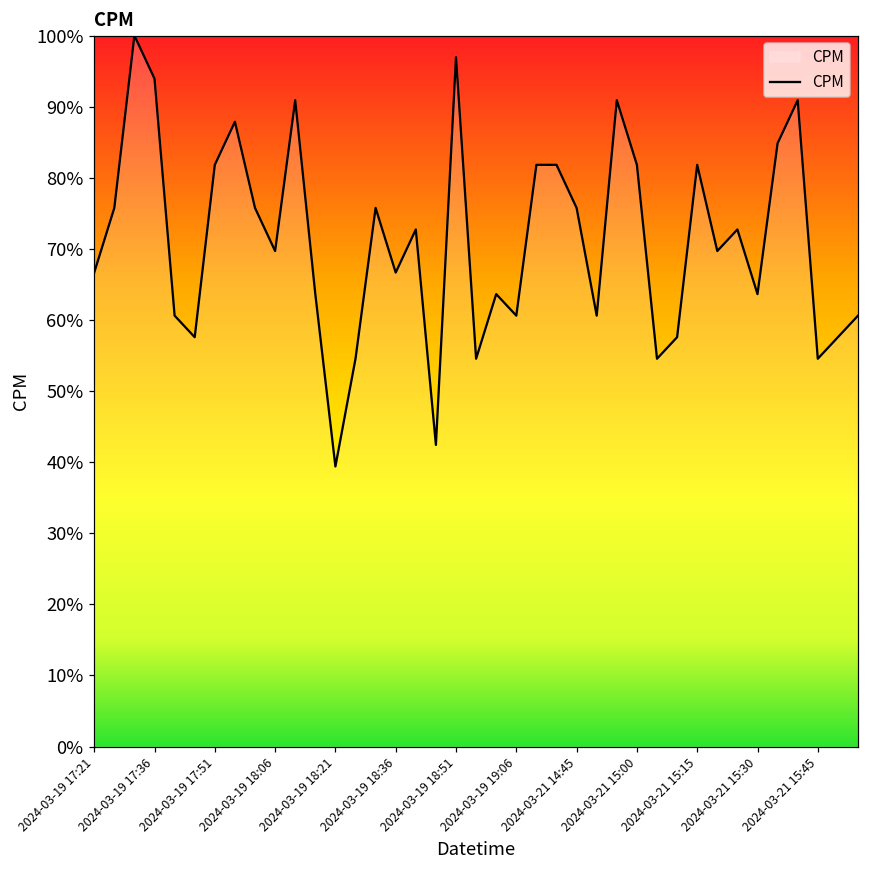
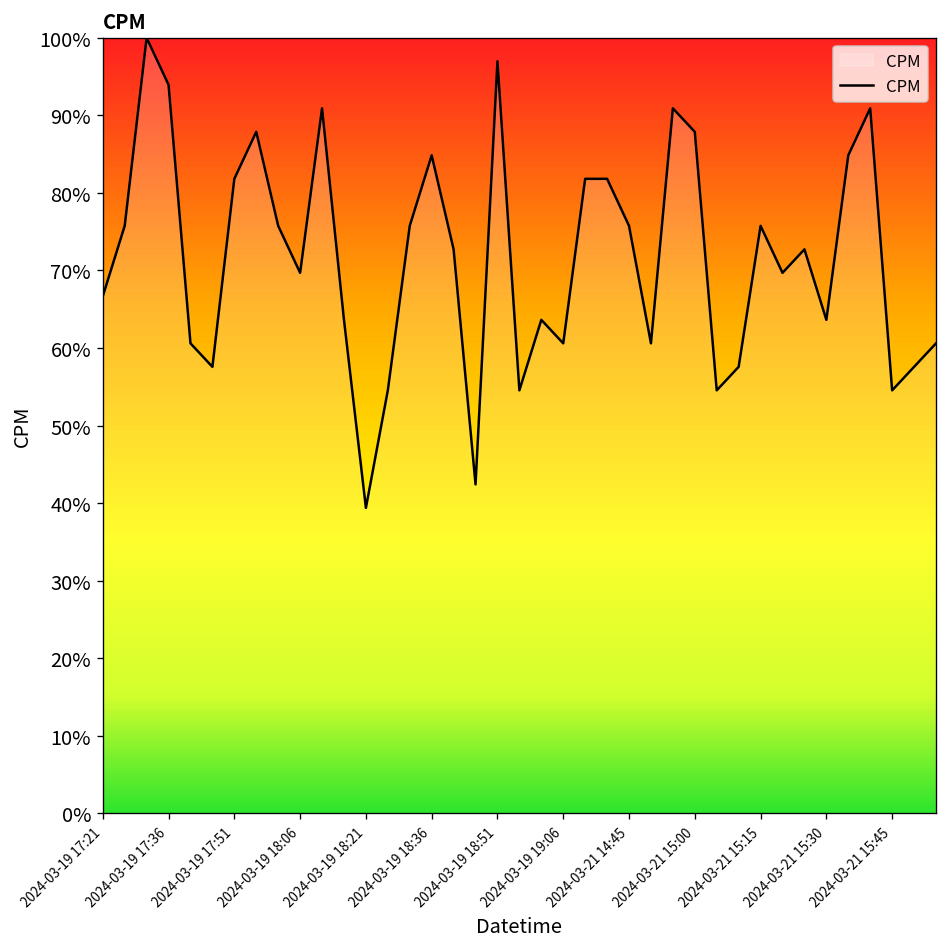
2024-03-19 18:36: 67% -> 85%
2024-03-21 15:00: 82% -> 88%
2024-03-21 15:15: 82% -> 76%
